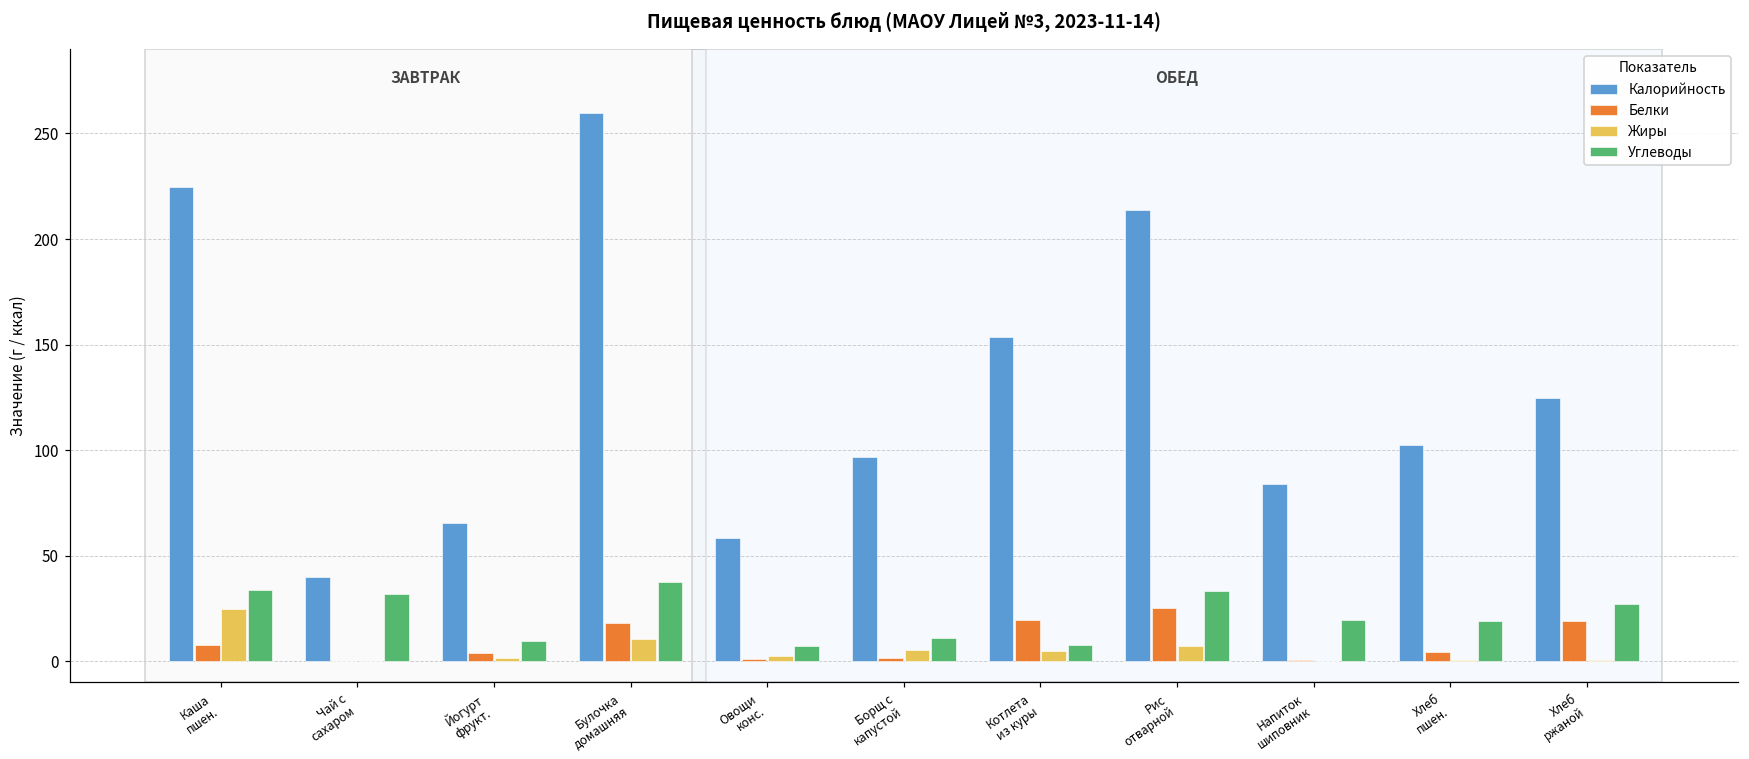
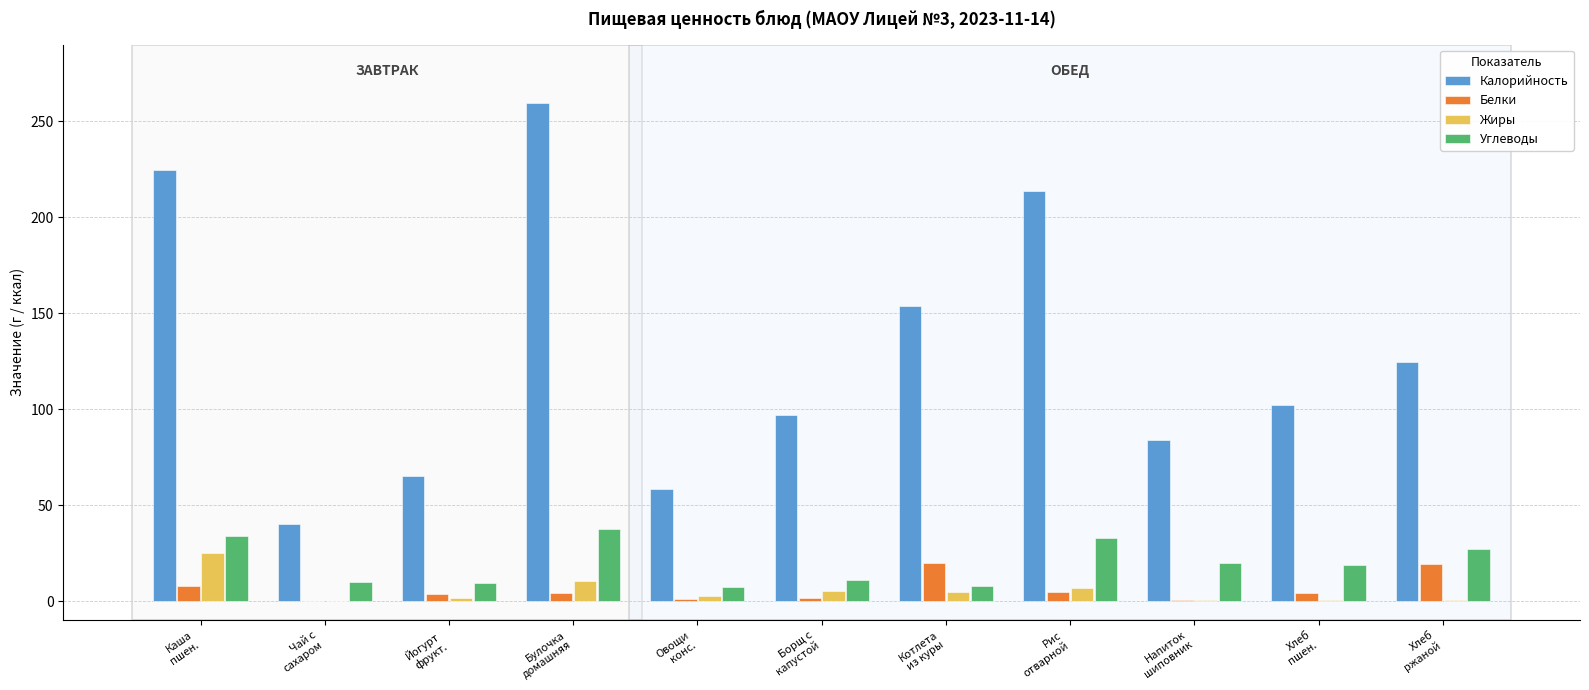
Углеводы, Чай с сахаром: 32 -> 10
Белки, Булочка домашняя: 18 -> 4
Белки, Рис отварной: 25 -> 5
